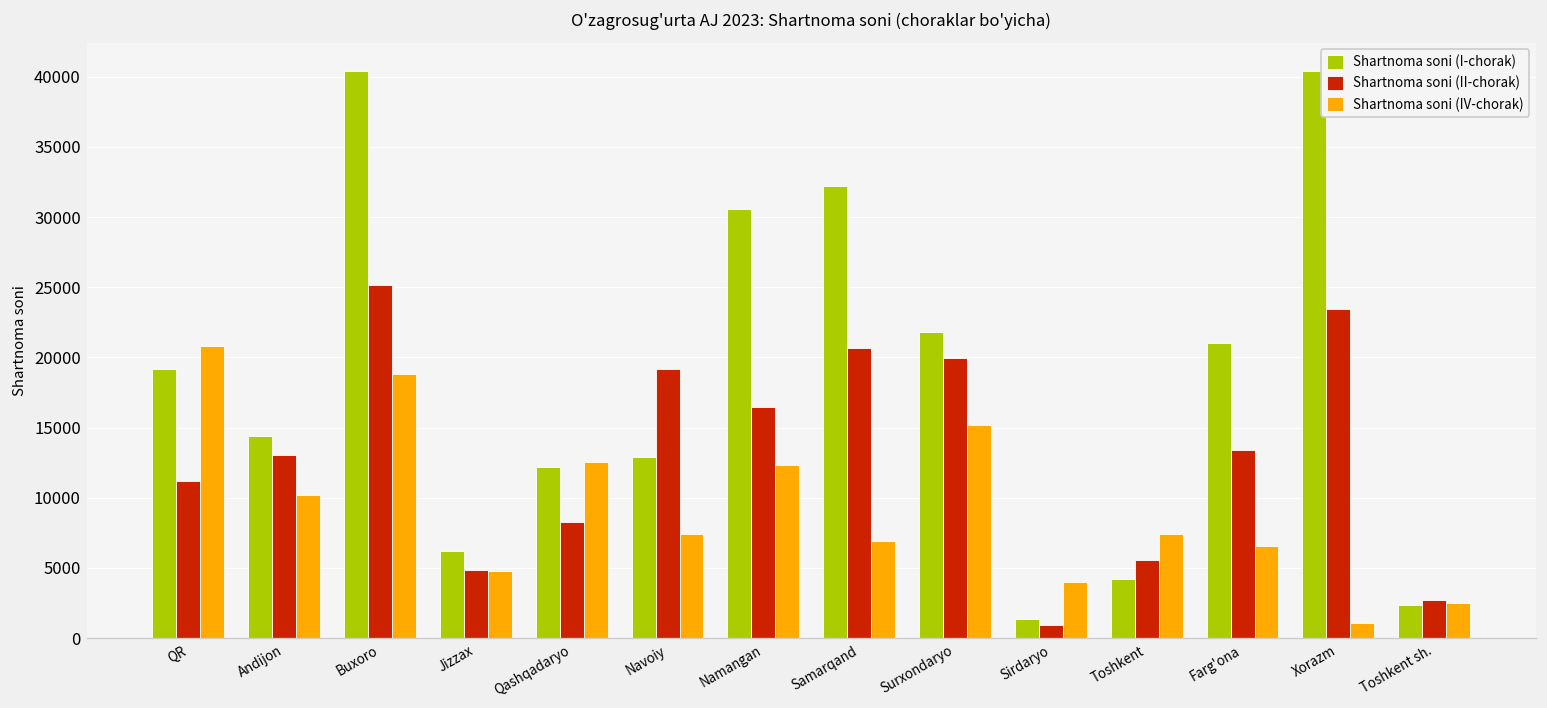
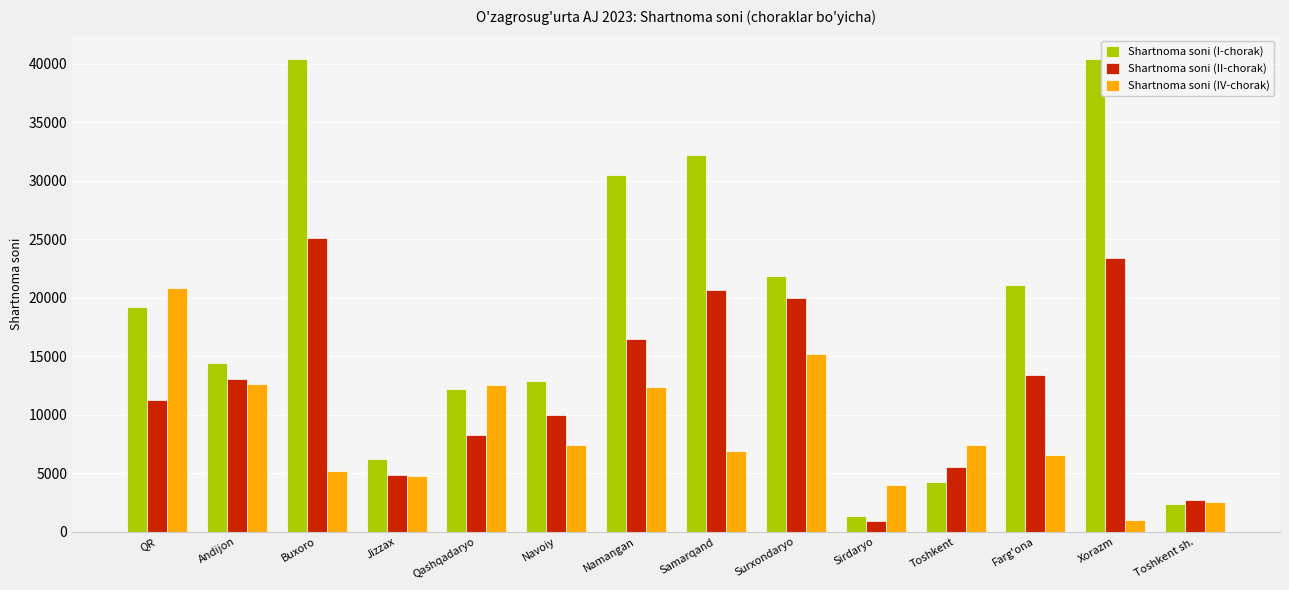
Shartnoma soni (IV-chorak), Andijon: 10200 -> 12600
Shartnoma soni (IV-chorak), Buxoro: 18800 -> 5200
Shartnoma soni (II-chorak), Navoiy: 19200 -> 10000
